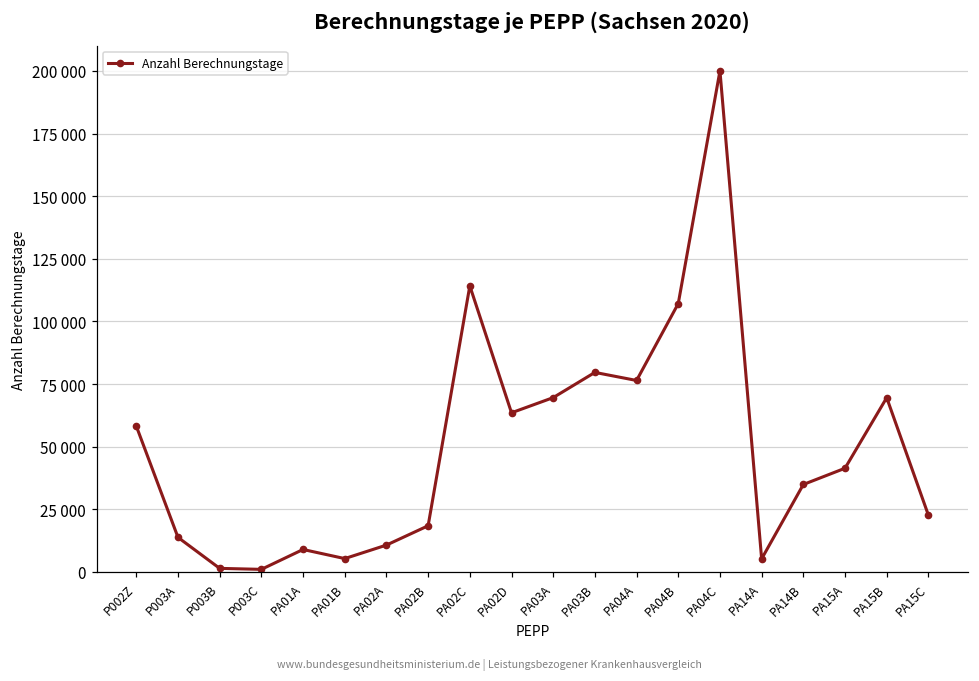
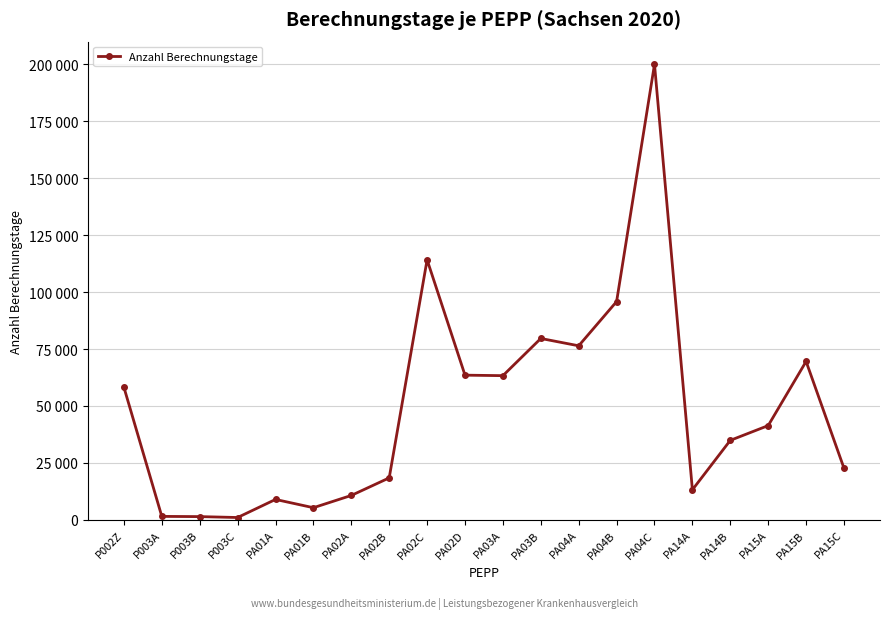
P003A: 14000 -> 1000
PA03A: 70000 -> 63000
PA04B: 107000 -> 96000
PA14A: 5000 -> 13000
